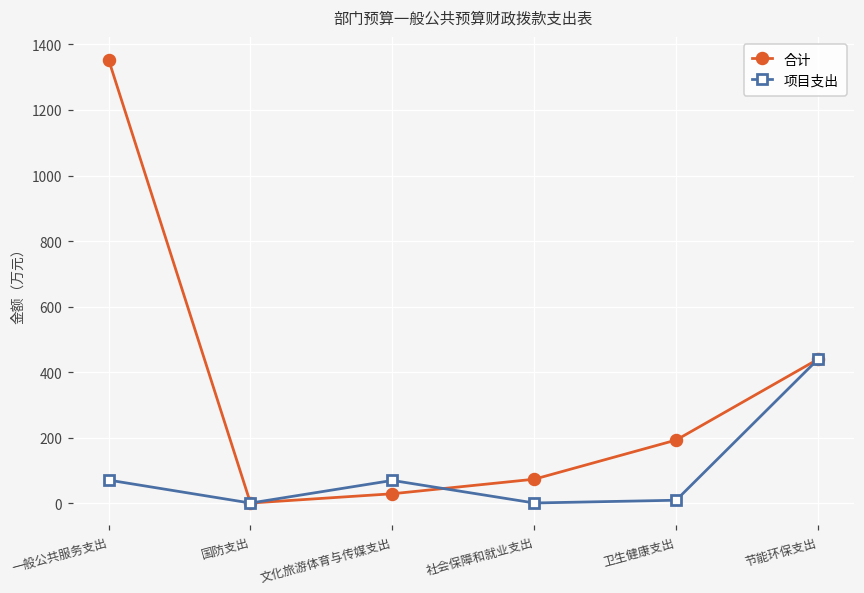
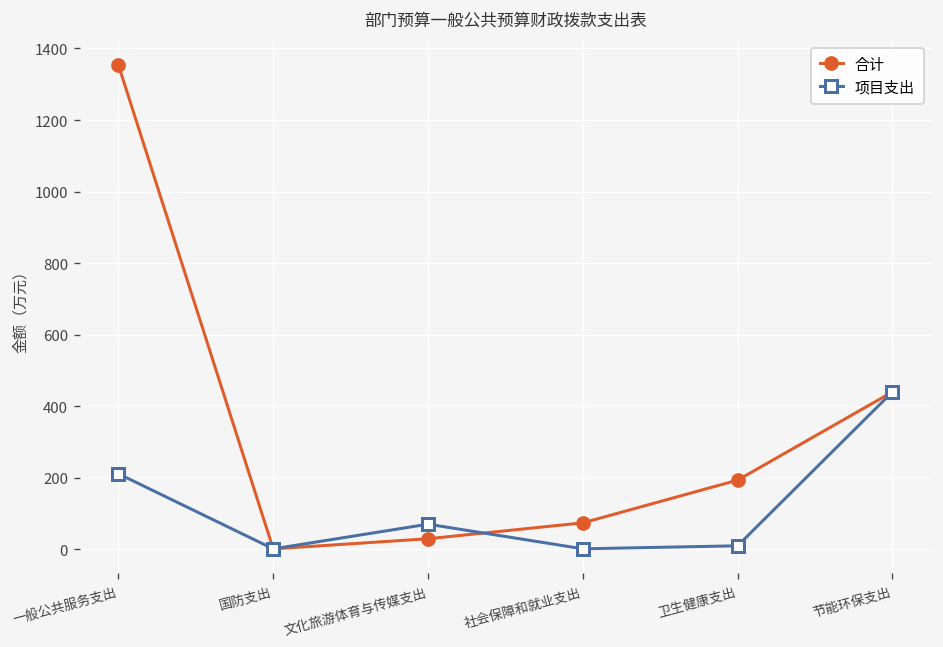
项目支出, 一般公共服务支出: 70 -> 210
